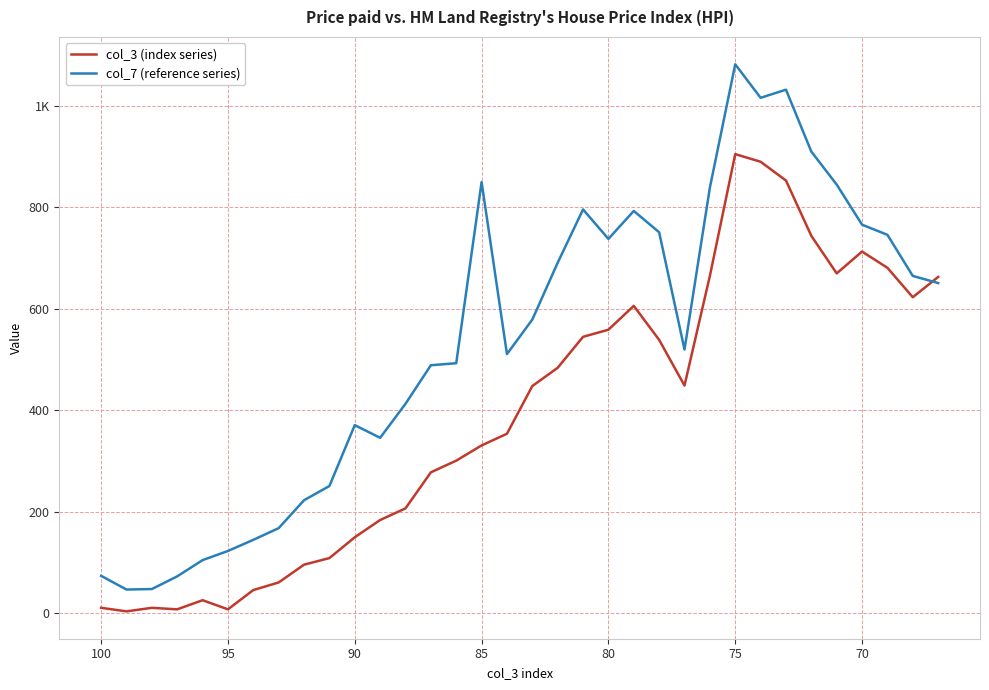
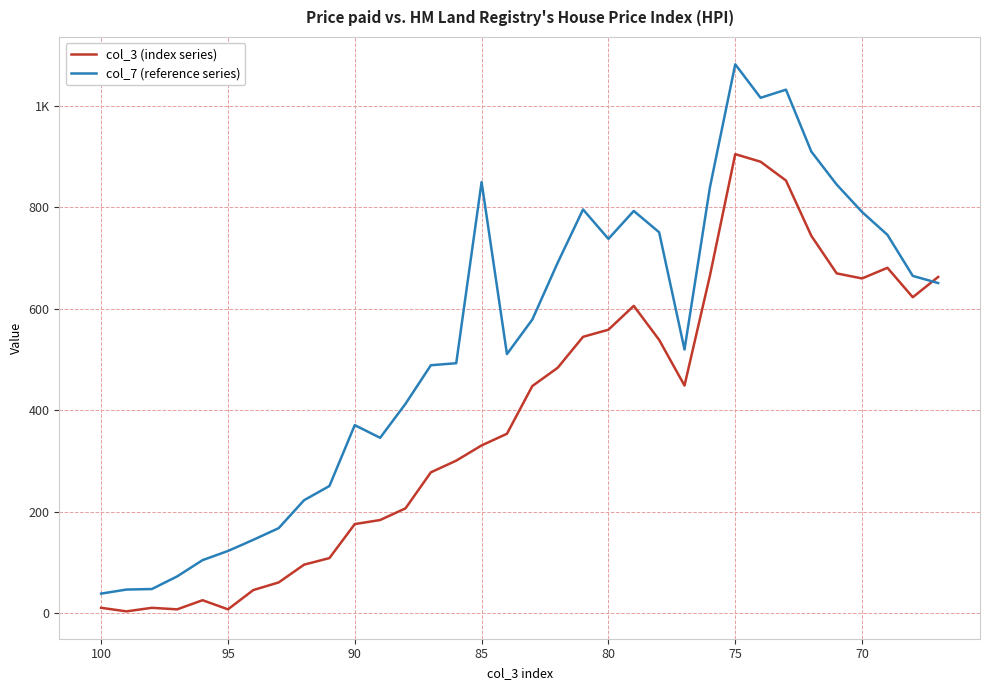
col_7 (reference series), 100: 70 -> 40
col_3 (index series), 90: 150 -> 180
col_3 (index series), 70: 710 -> 660
col_7 (reference series), 70: 770 -> 790
